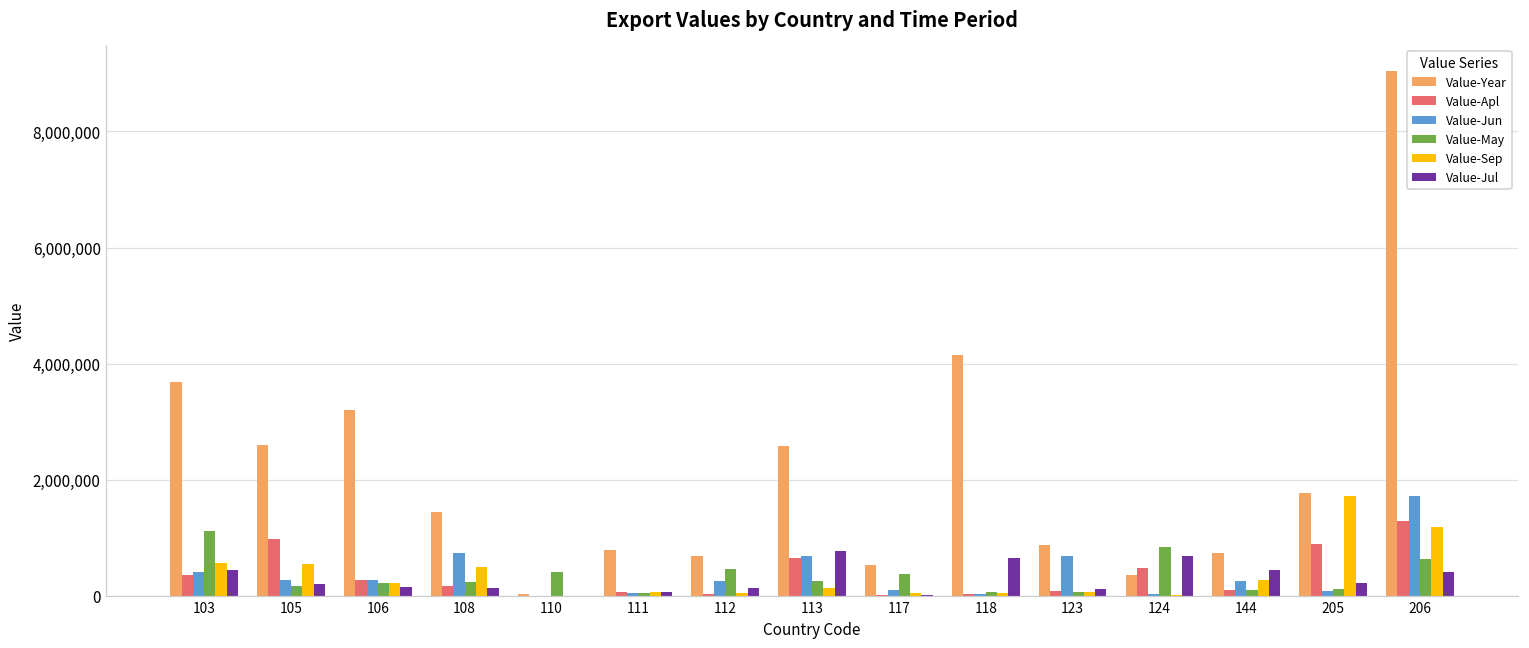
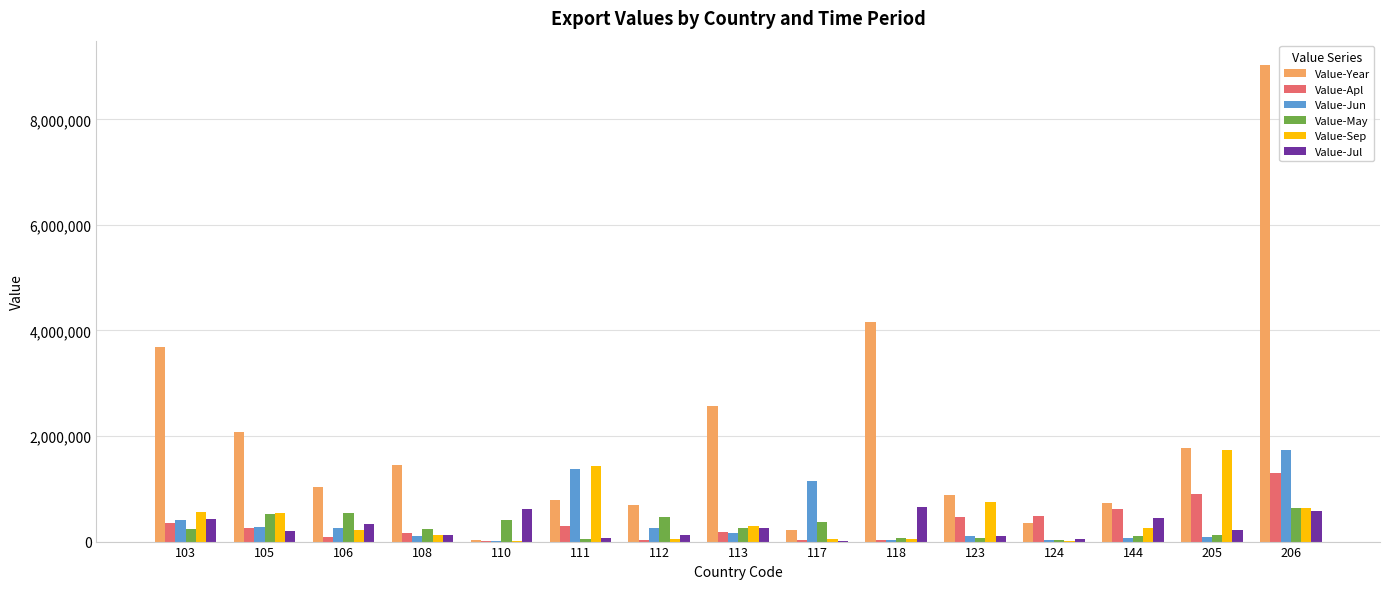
Value-May, 103: 1,100,000 -> 200,000
Value-Year, 105: 2,600,000 -> 2,100,000
Value-Apl, 105: 1,000,000 -> 300,000
Value-May, 105: 200,000 -> 500,000
Value-Year, 106: 3,200,000 -> 1,000,000
Value-Apl, 106: 300,000 -> 100,000
Value-May, 106: 200,000 -> 500,000
Value-Jul, 106: 100,000 -> 300,000
Value-Jun, 108: 700,000 -> 100,000
Value-Sep, 108: 500,000 -> 100,000
Value-Jul, 110: 0 -> 600,000
Value-Apl, 111: 100,000 -> 300,000
Value-Jun, 111: 100,000 -> 1,400,000
Value-Sep, 111: 100,000 -> 1,400,000
Value-Apl, 113: 600,000 -> 200,000
Value-Jun, 113: 700,000 -> 200,000
Value-Sep, 113: 100,000 -> 300,000
Value-Jul, 113: 800,000 -> 300,000
Value-Year, 117: 500,000 -> 200,000
Value-Jun, 117: 100,000 -> 1,100,000
Value-Apl, 123: 100,000 -> 500,000
Value-Jun, 123: 700,000 -> 100,000
Value-Sep, 123: 100,000 -> 800,000
Value-May, 124: 800,000 -> 0
Value-Jul, 124: 700,000 -> 0
Value-Apl, 144: 100,000 -> 600,000
Value-Jun, 144: 300,000 -> 100,000
Value-Sep, 206: 1,200,000 -> 600,000
Value-Jul, 206: 400,000 -> 600,000
